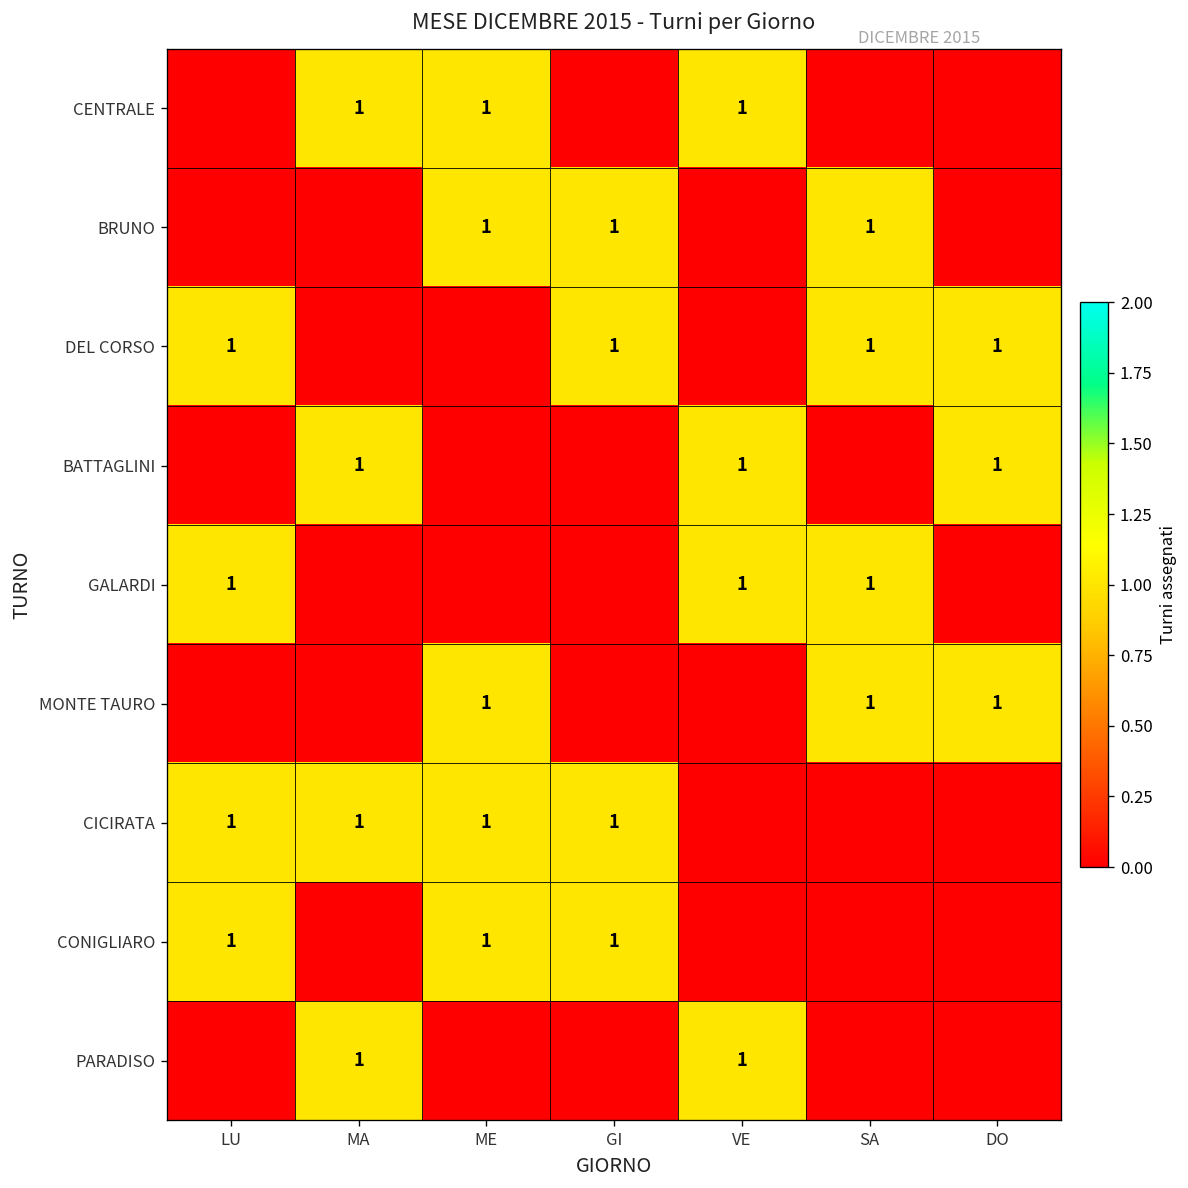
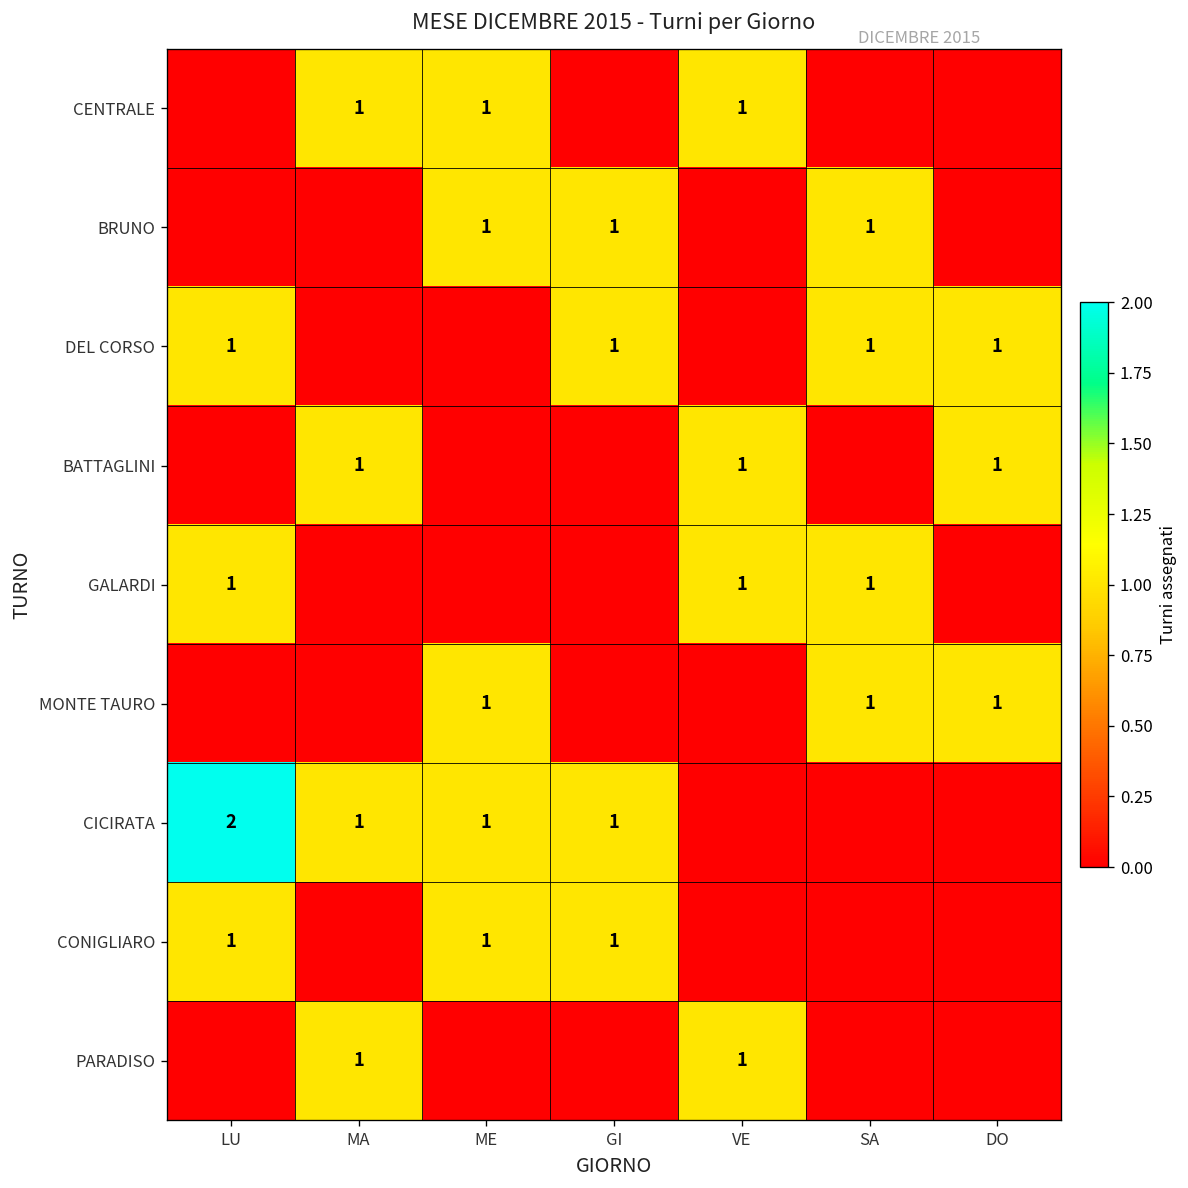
CICIRATA, LU: 1 -> 2
